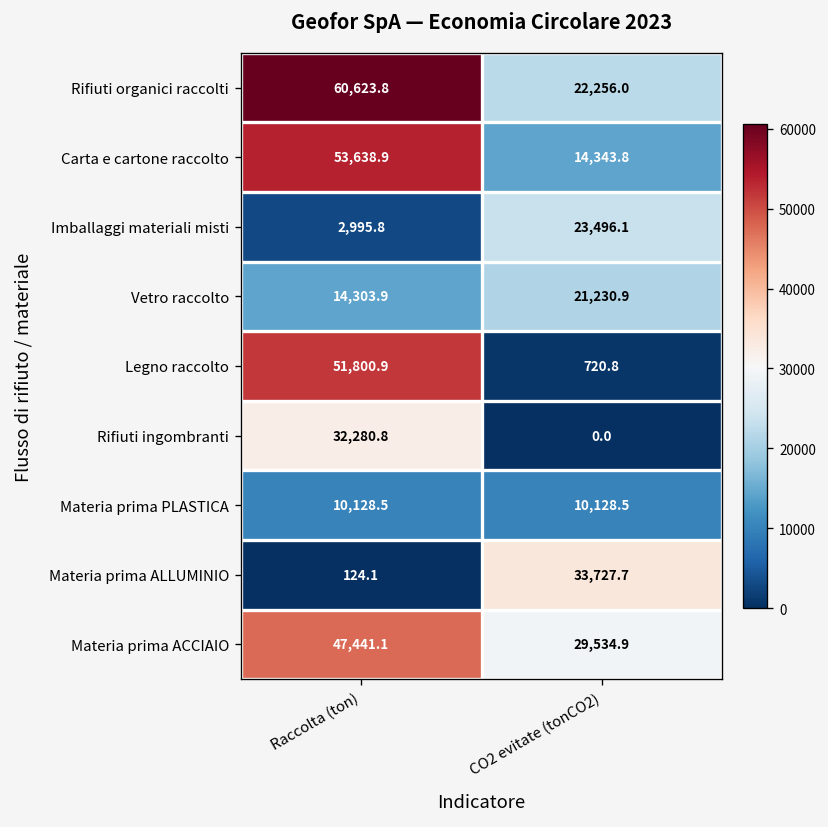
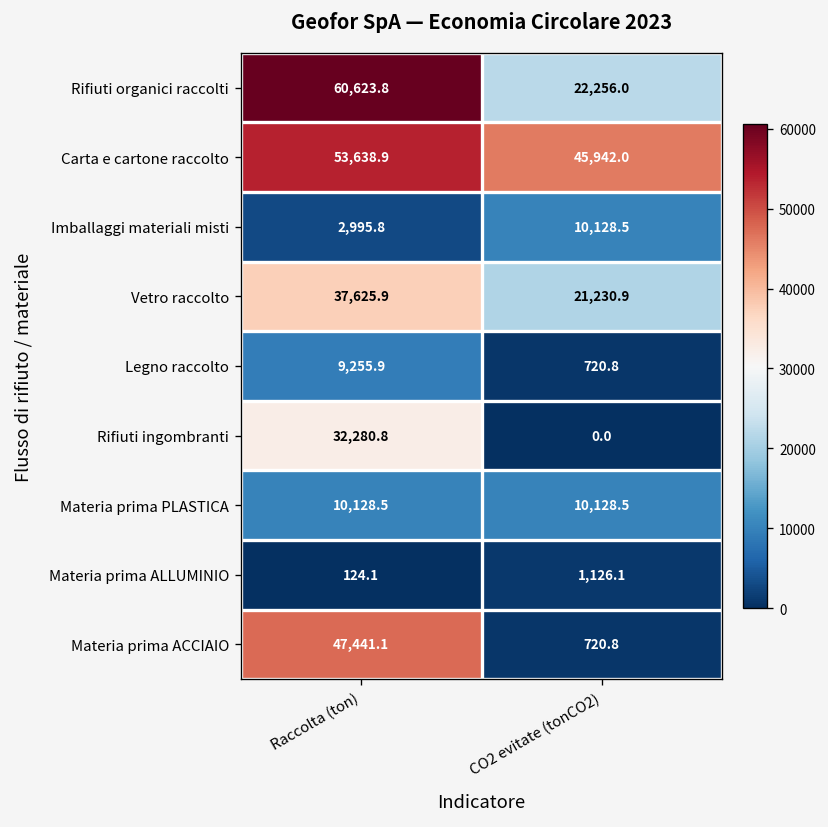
Carta e cartone raccolto, CO2 evitate (tonCO2): 14,343.8 -> 45,942.0
Imballaggi materiali misti, CO2 evitate (tonCO2): 23,496.1 -> 10,128.5
Vetro raccolto, Raccolta (ton): 14,303.9 -> 37,625.9
Legno raccolto, Raccolta (ton): 51,800.9 -> 9,255.9
Materia prima ALLUMINIO, CO2 evitate (tonCO2): 33,727.7 -> 1,126.1
Materia prima ACCIAIO, CO2 evitate (tonCO2): 29,534.9 -> 720.8
